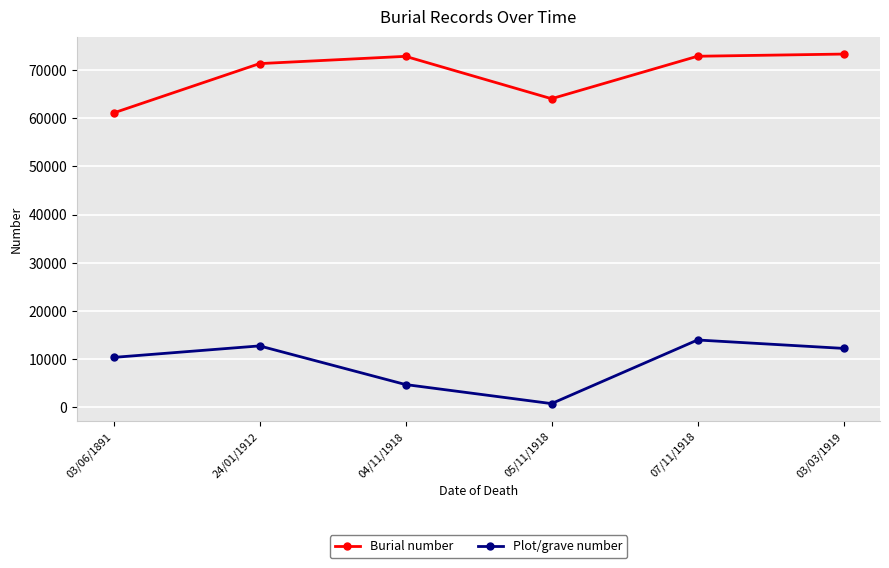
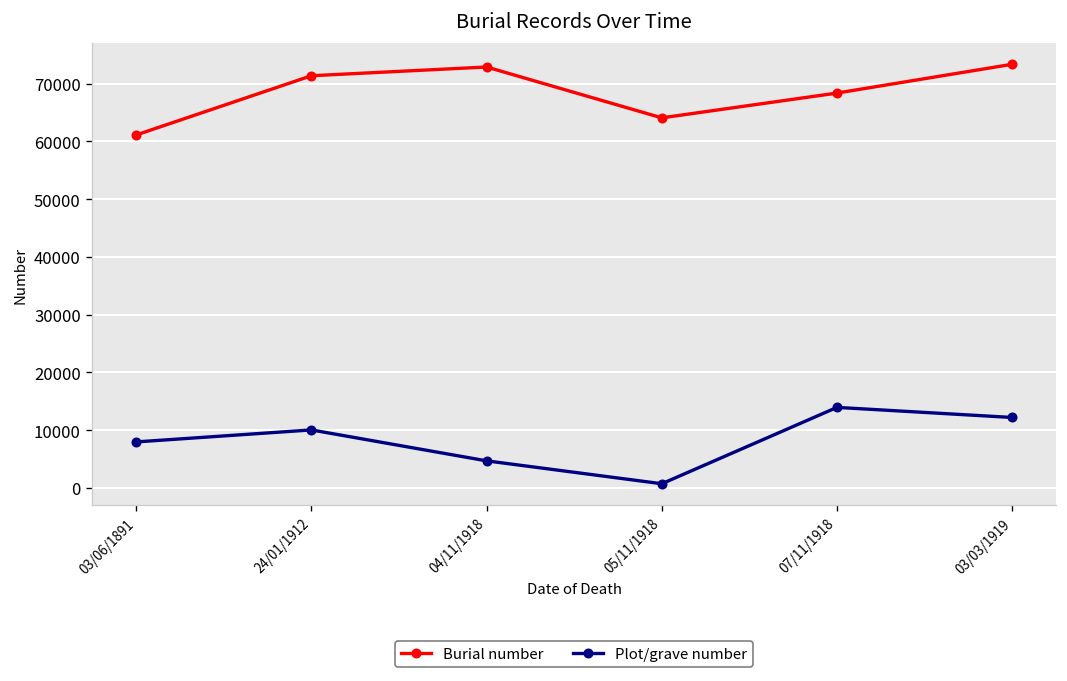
Plot/grave number, 03/06/1891: 10000 -> 8000
Plot/grave number, 24/01/1912: 13000 -> 10000
Burial number, 07/11/1918: 73000 -> 68000
